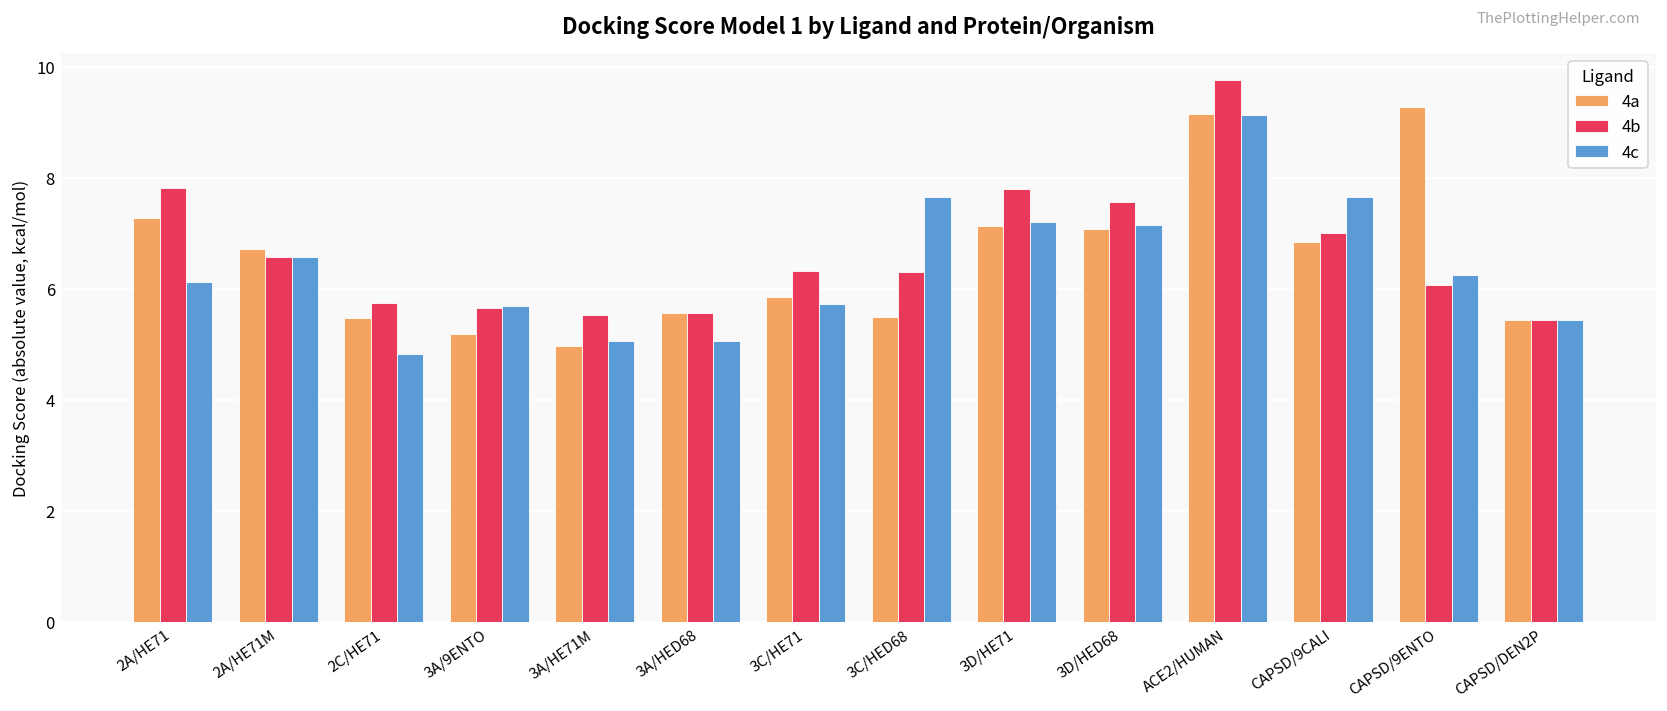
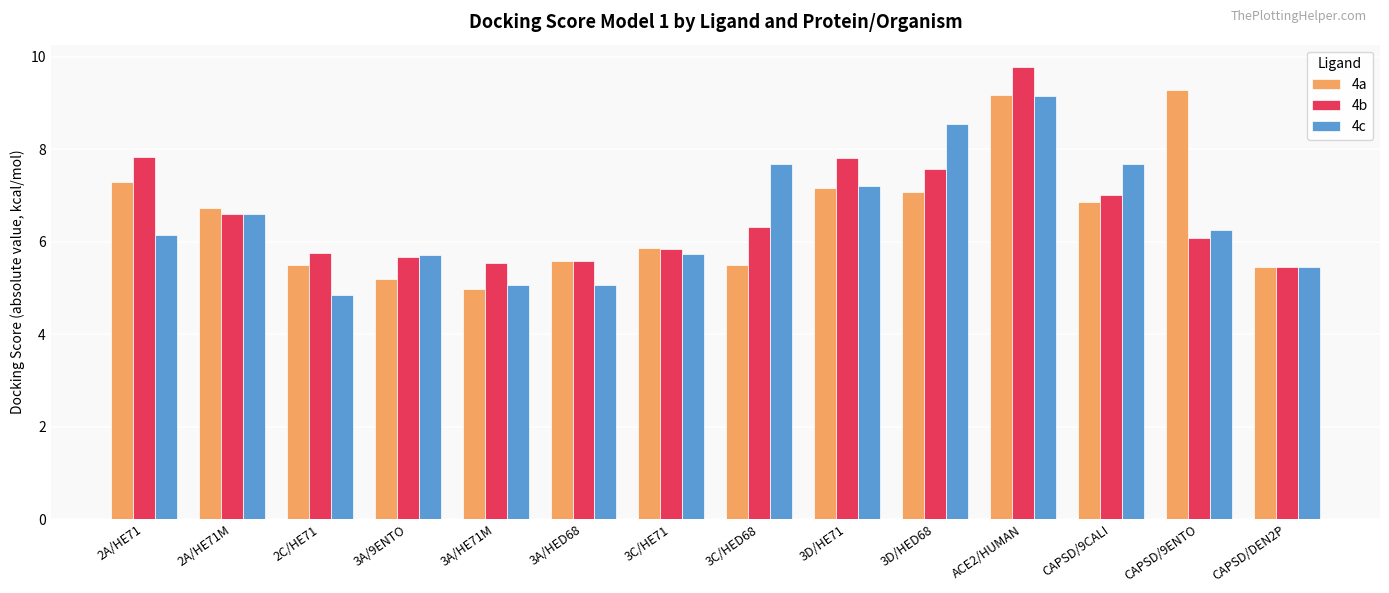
4b, 3C/HE71: 6.3 -> 5.8
4c, 3D/HED68: 7.2 -> 8.6
